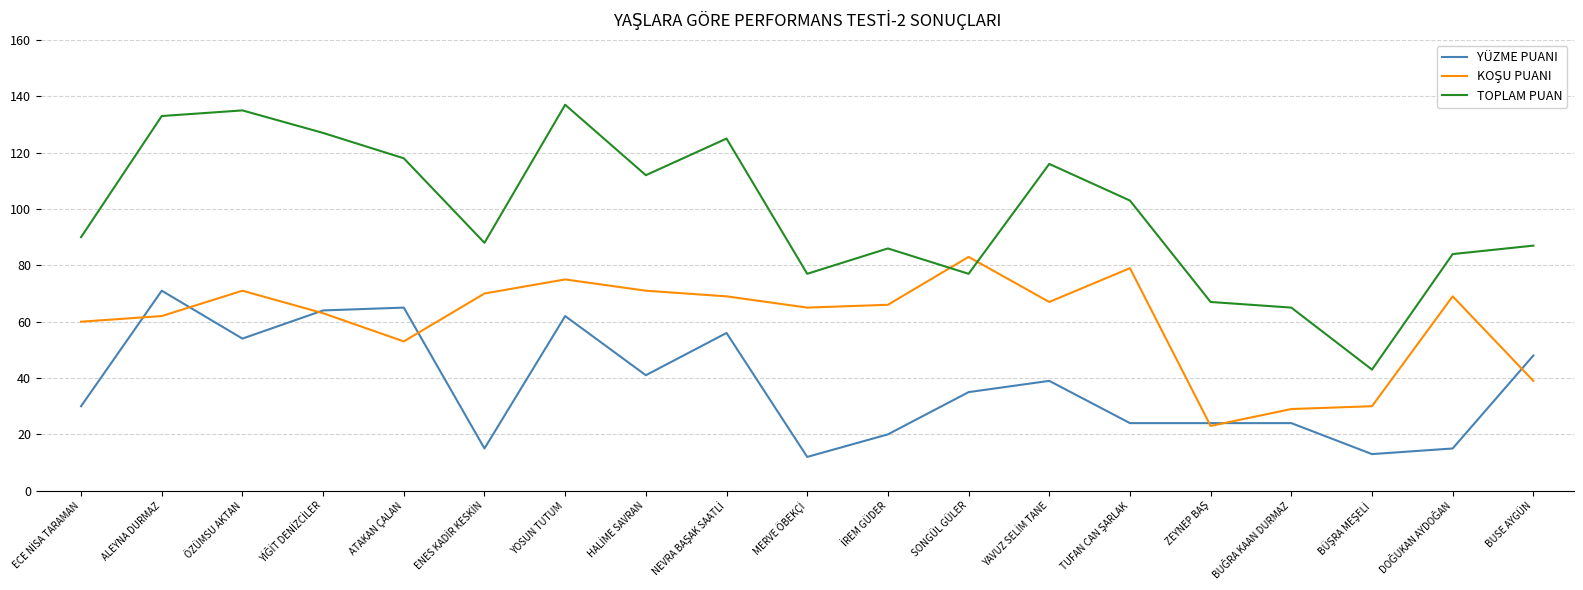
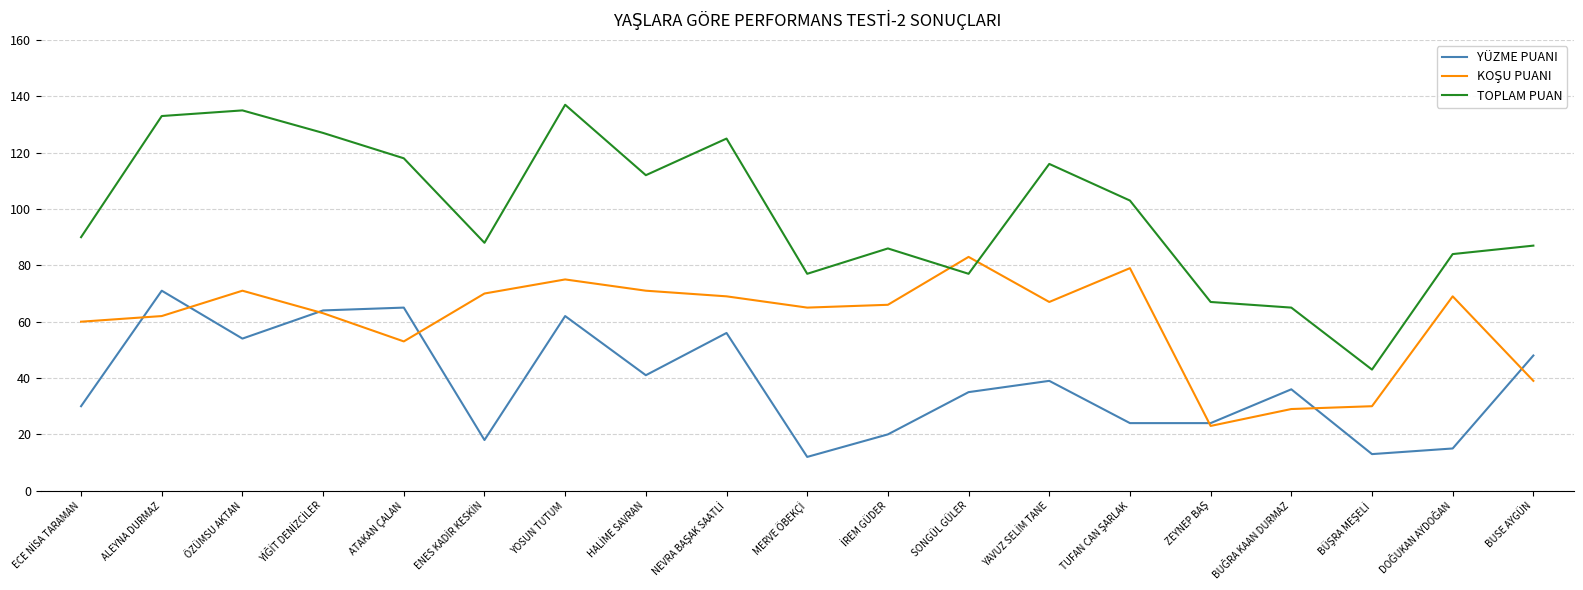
YÜZME PUANI, ENES KADİR KESKİN: 15 -> 18
YÜZME PUANI, BUĞRA KAAN DURMAZ: 24 -> 36
